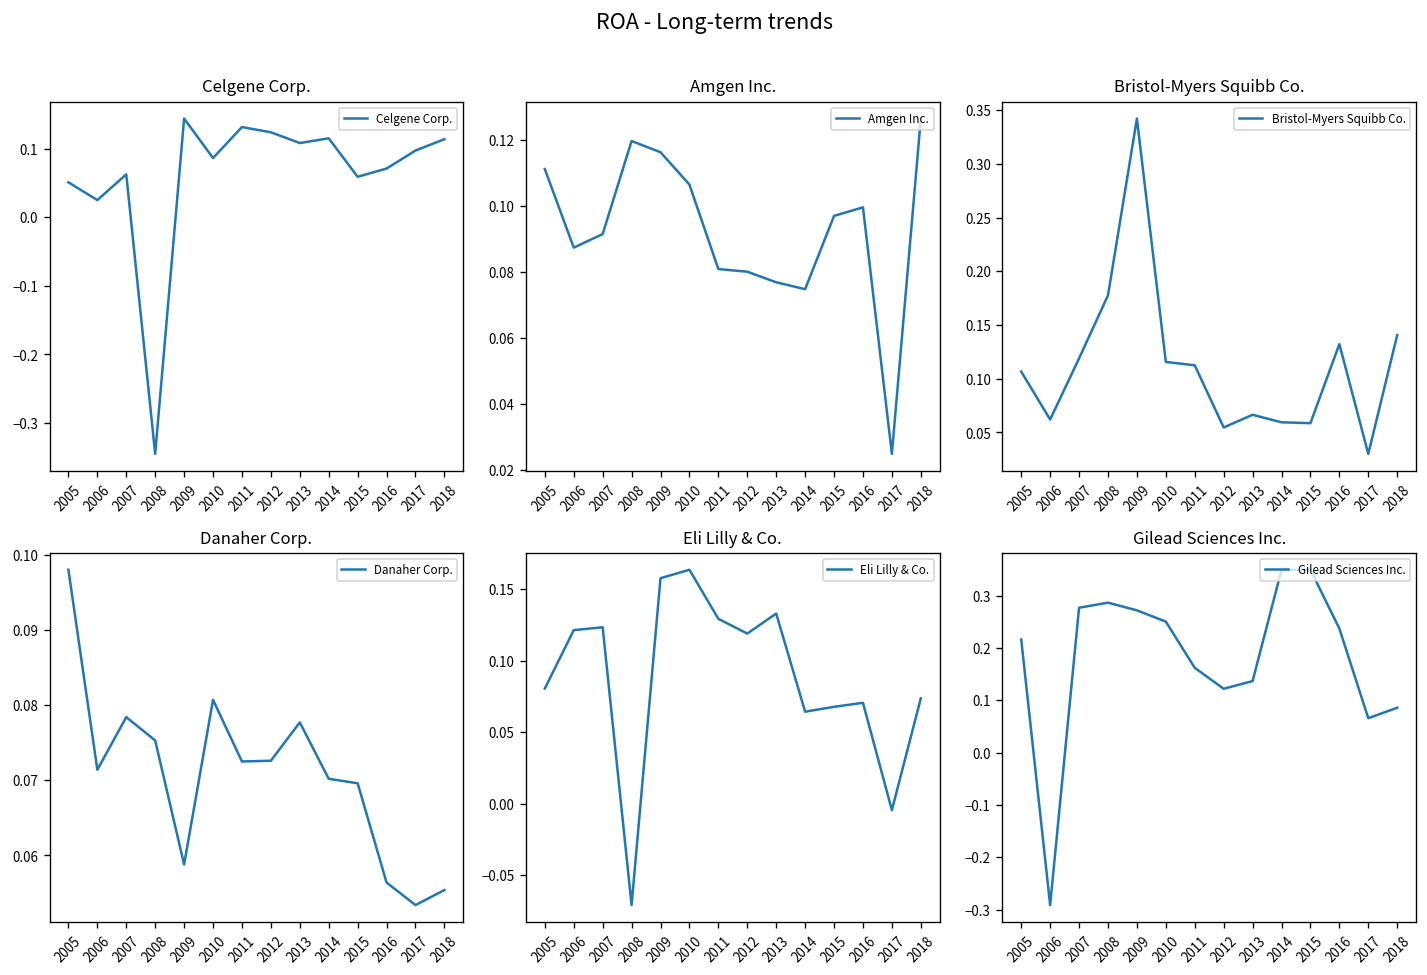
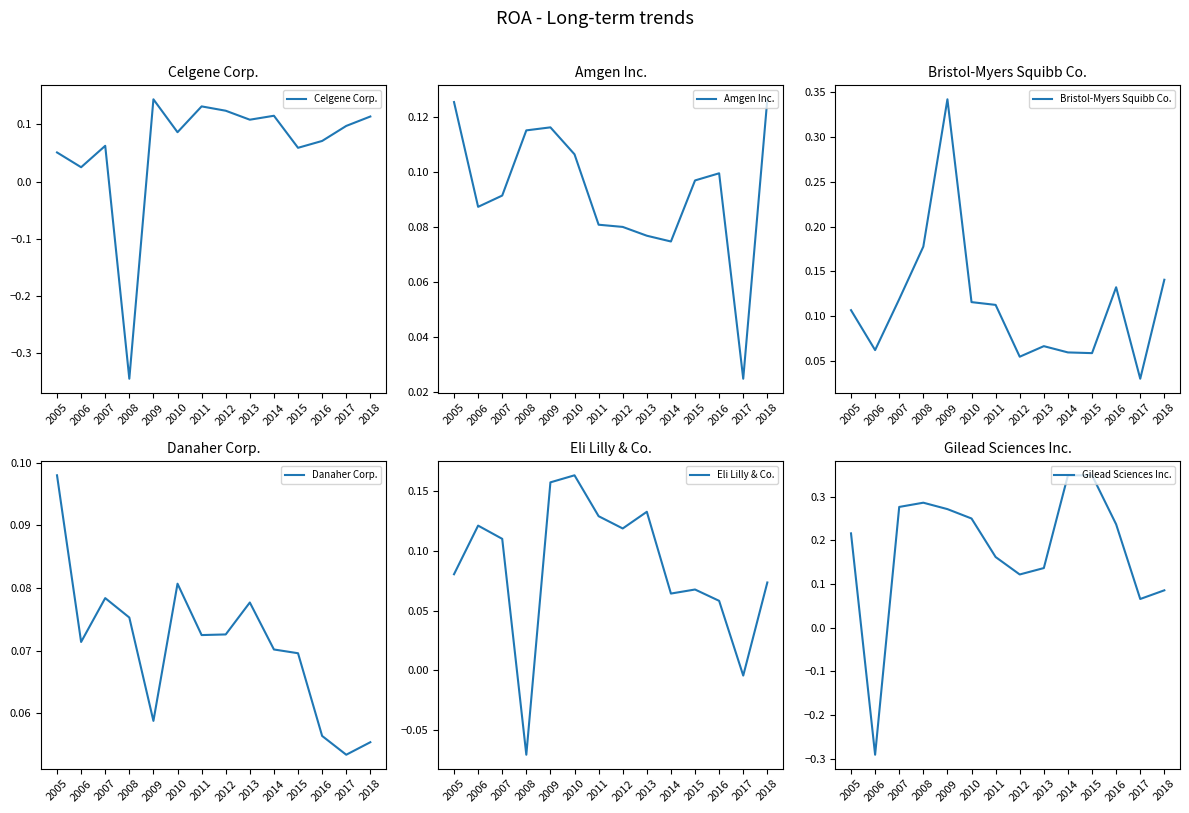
Amgen Inc., 2005: 0.111 -> 0.125
Amgen Inc., 2008: 0.120 -> 0.115
Eli Lilly & Co., 2007: 0.123 -> 0.110
Eli Lilly & Co., 2016: 0.071 -> 0.058
